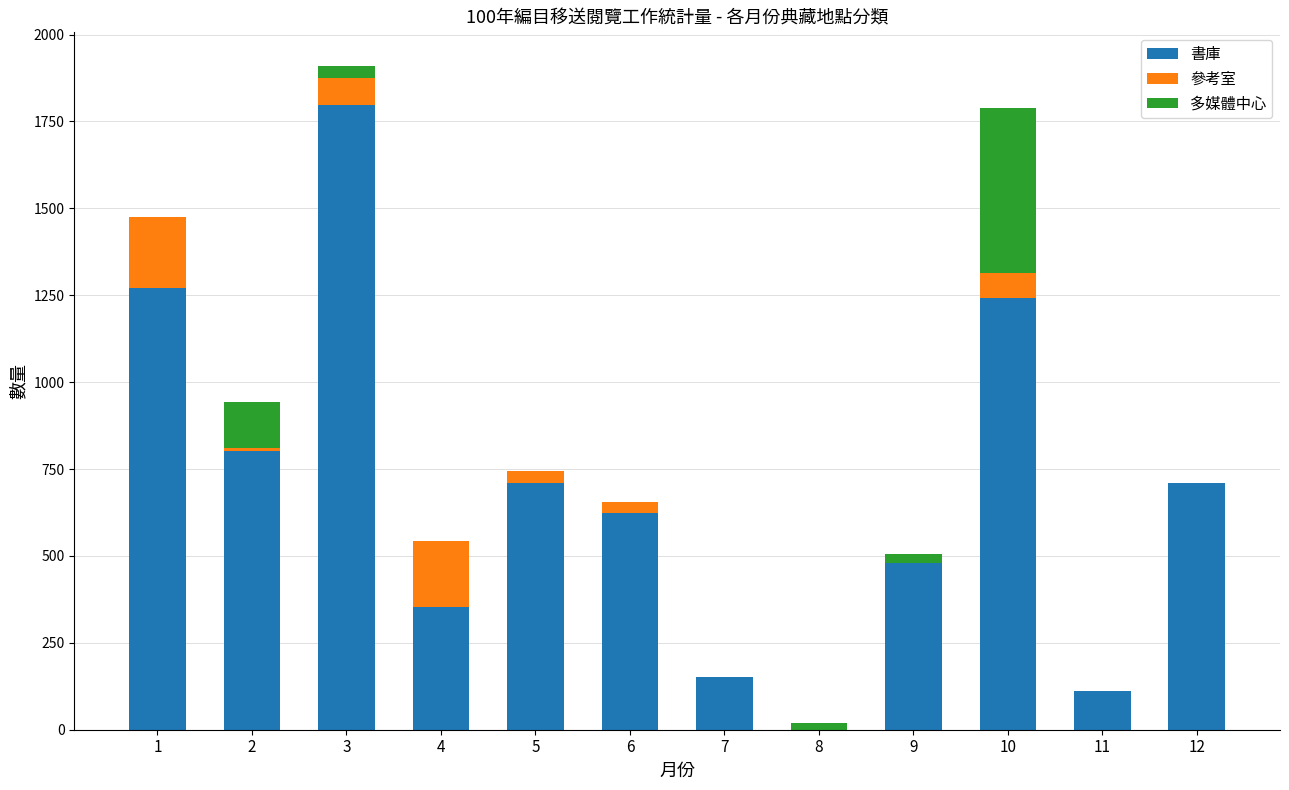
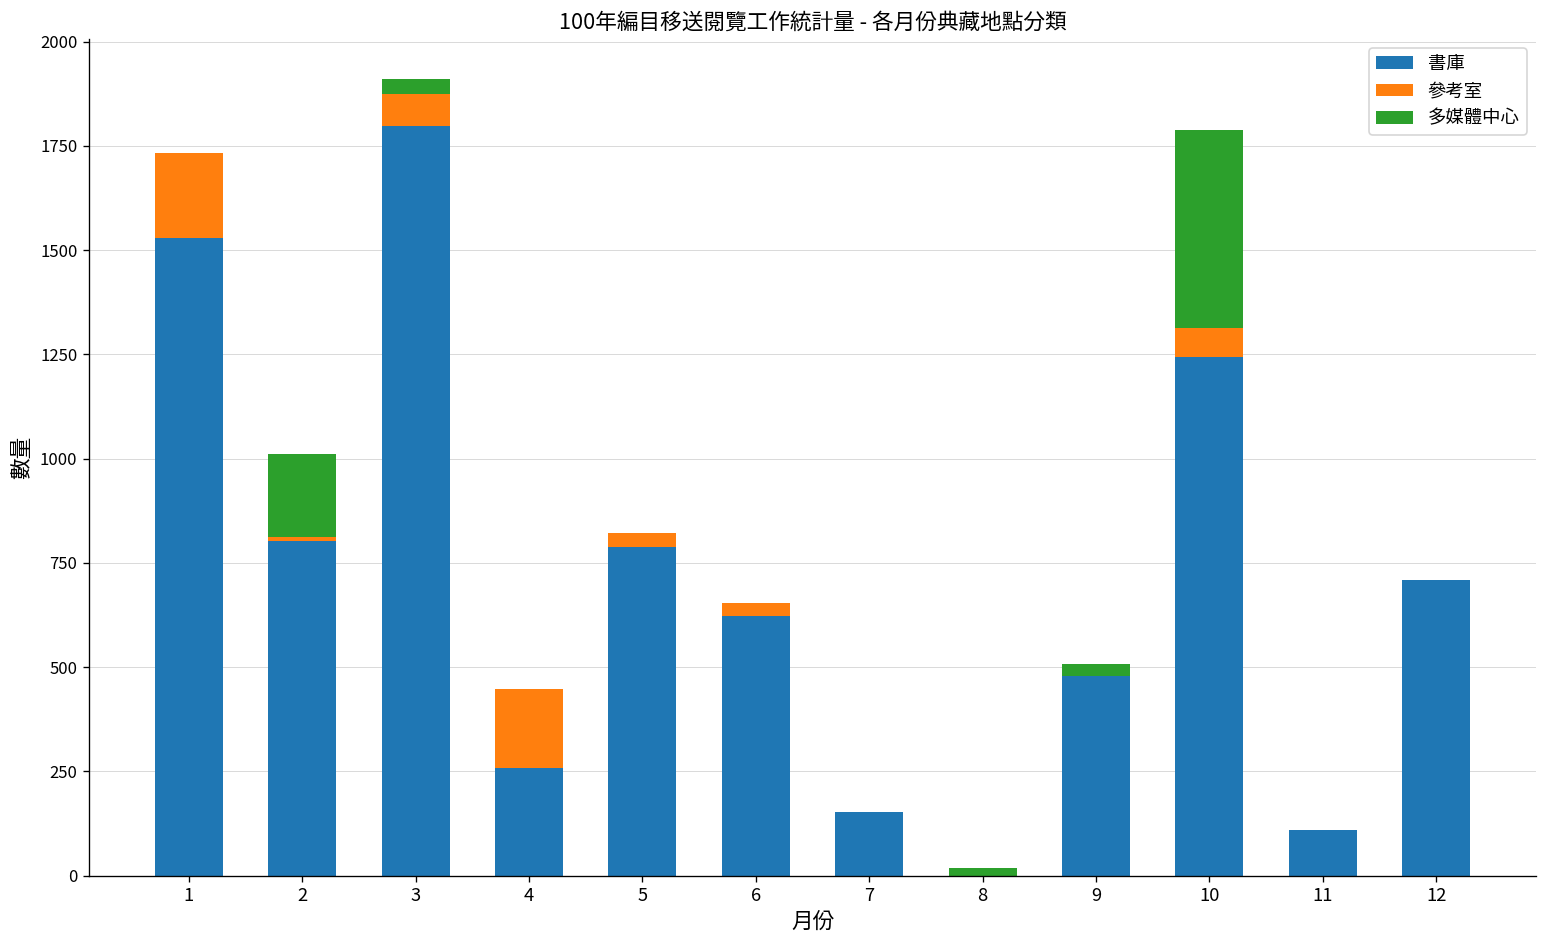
書庫, 1: 1270 -> 1530
多媒體中心, 2: 130 -> 200
書庫, 4: 350 -> 260
書庫, 5: 710 -> 790
